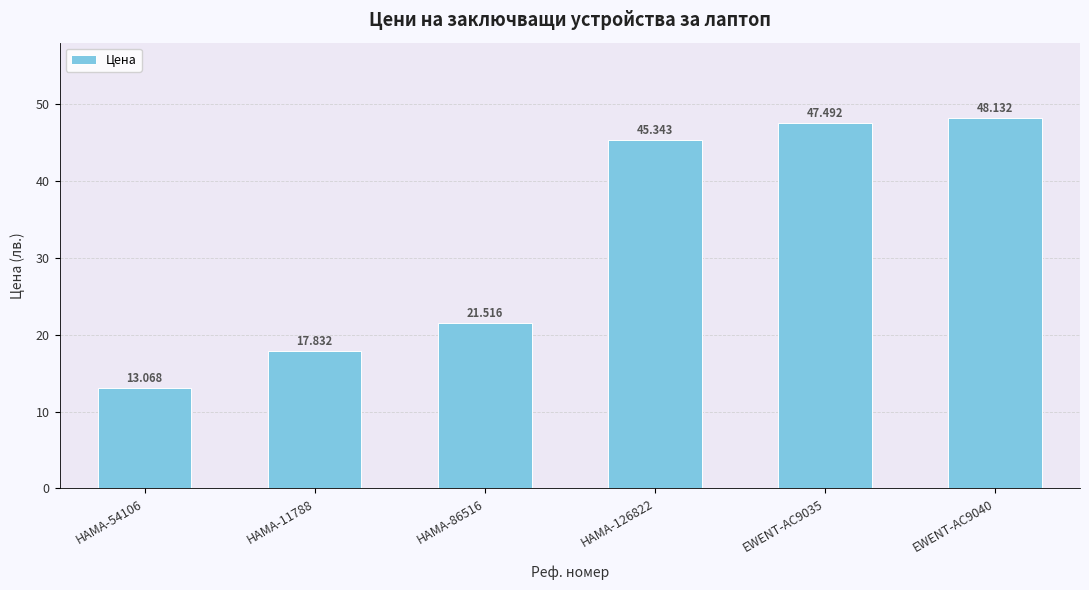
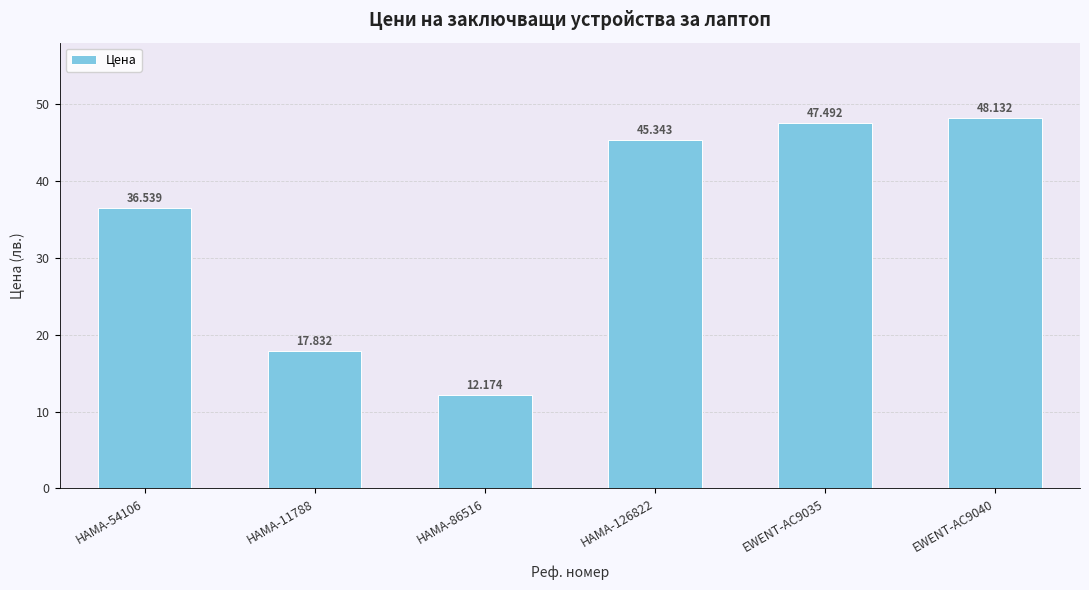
HAMA-54106: 13.068 -> 36.539
HAMA-86516: 21.516 -> 12.174
